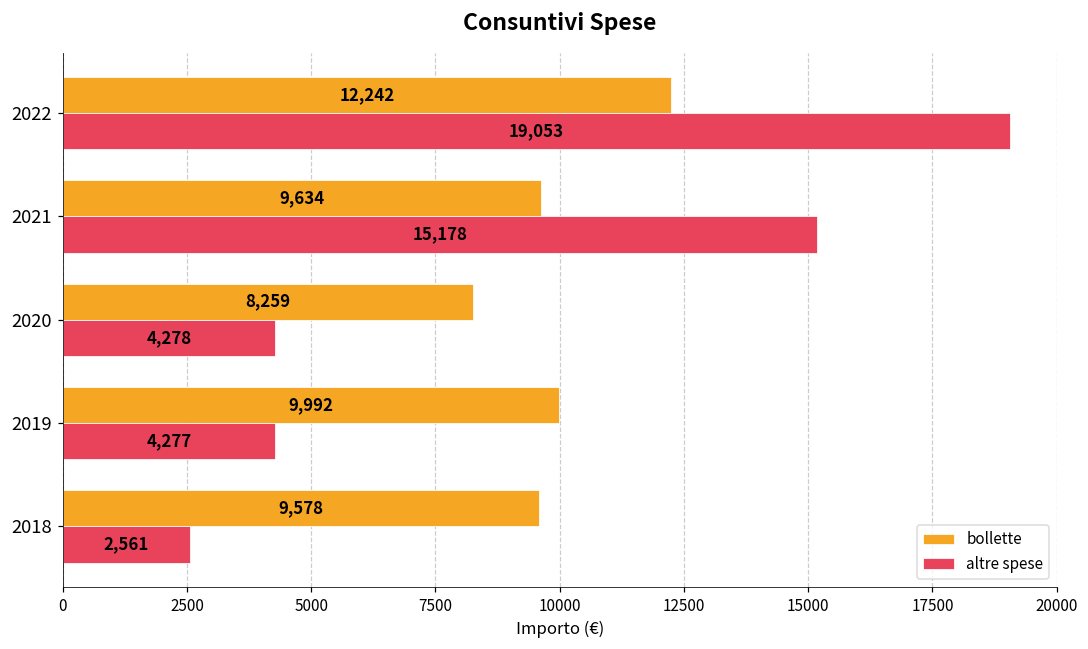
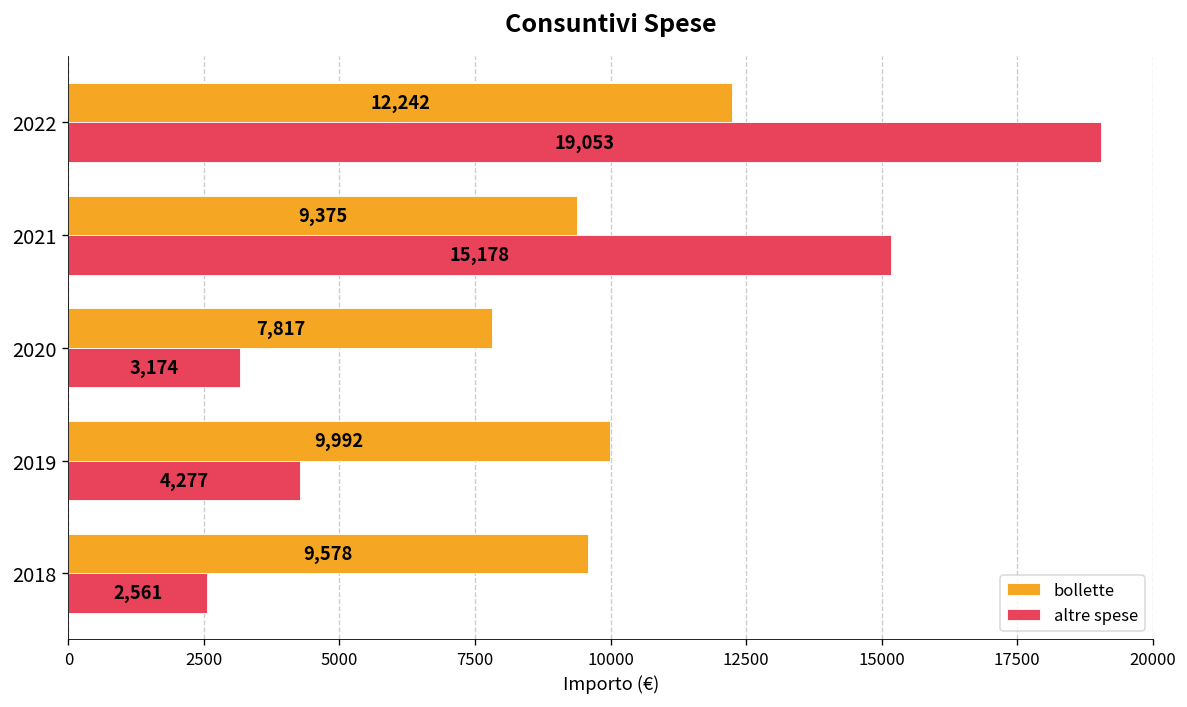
bollette, 2021: 9,634 -> 9,375
bollette, 2020: 8,259 -> 7,817
altre spese, 2020: 4,278 -> 3,174
